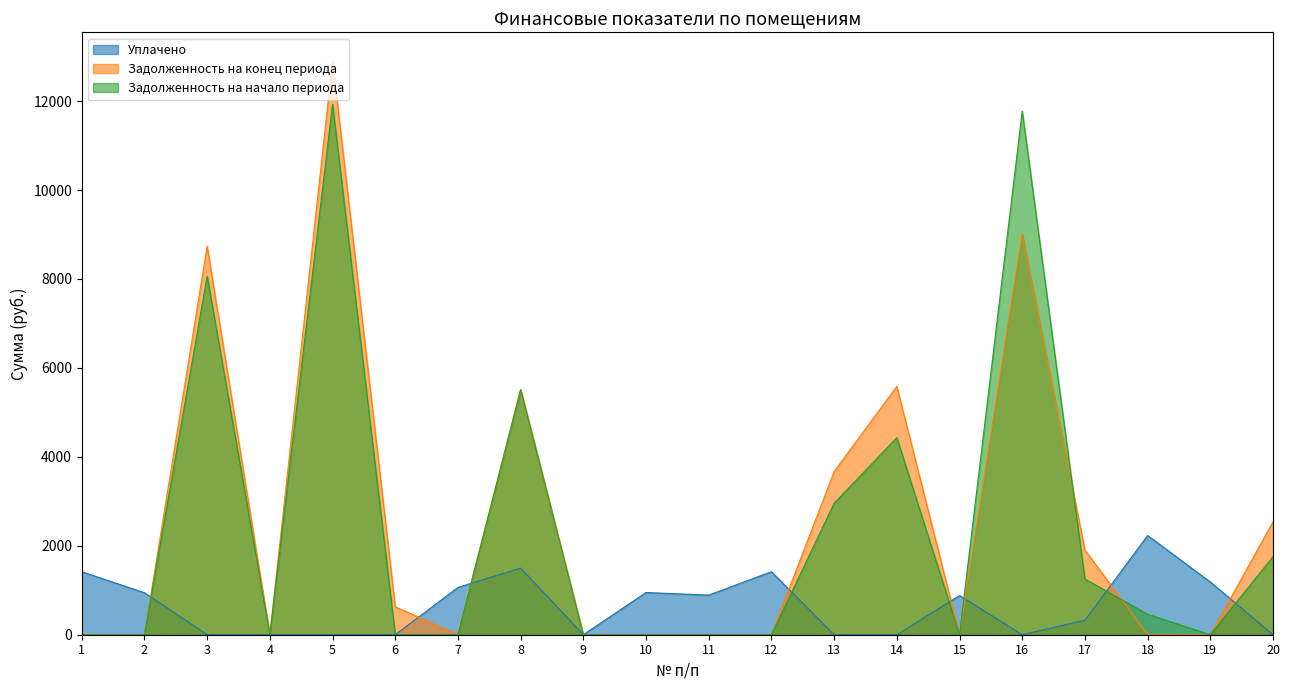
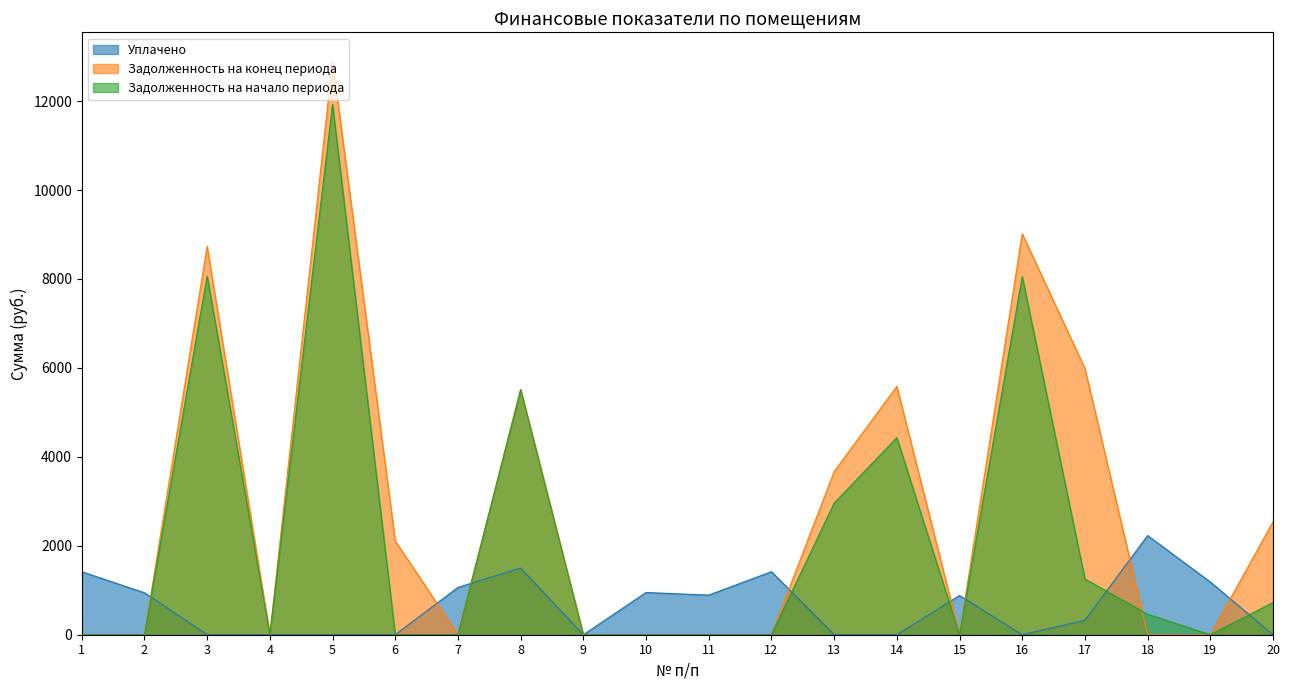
Задолженность на конец периода, 6: 600 -> 2100
Задолженность на начало периода, 16: 11800 -> 8100
Задолженность на конец периода, 17: 1900 -> 6000
Задолженность на начало периода, 20: 1800 -> 700
